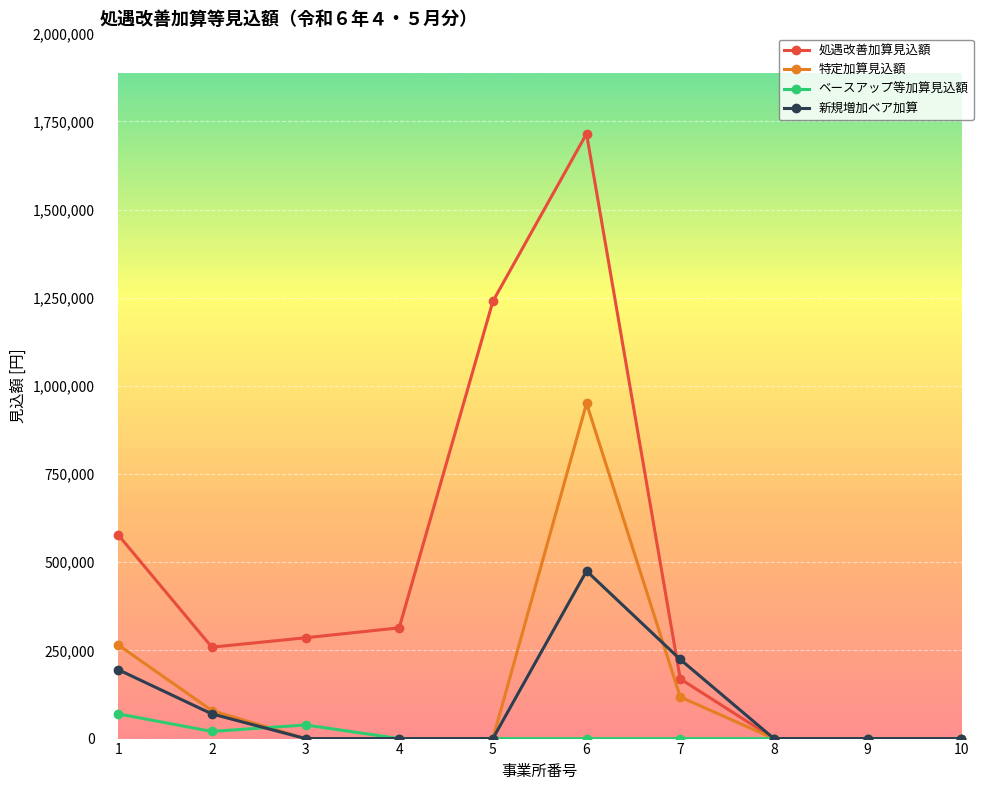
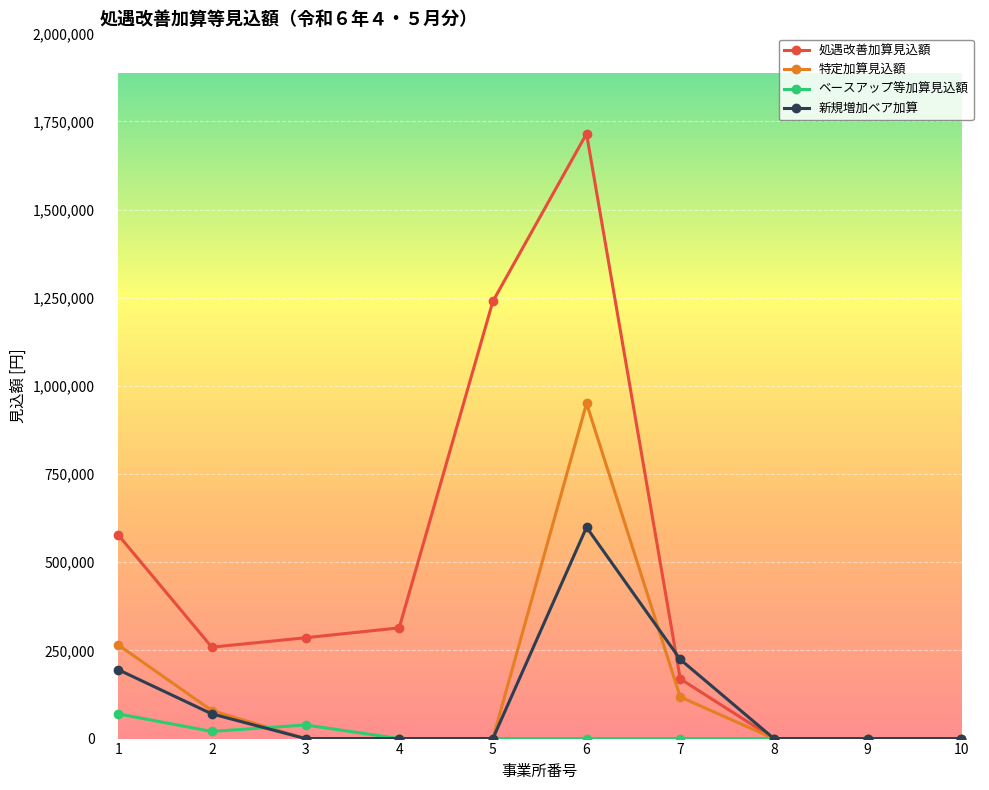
新規増加ベア加算, 6: 480,000 -> 600,000
